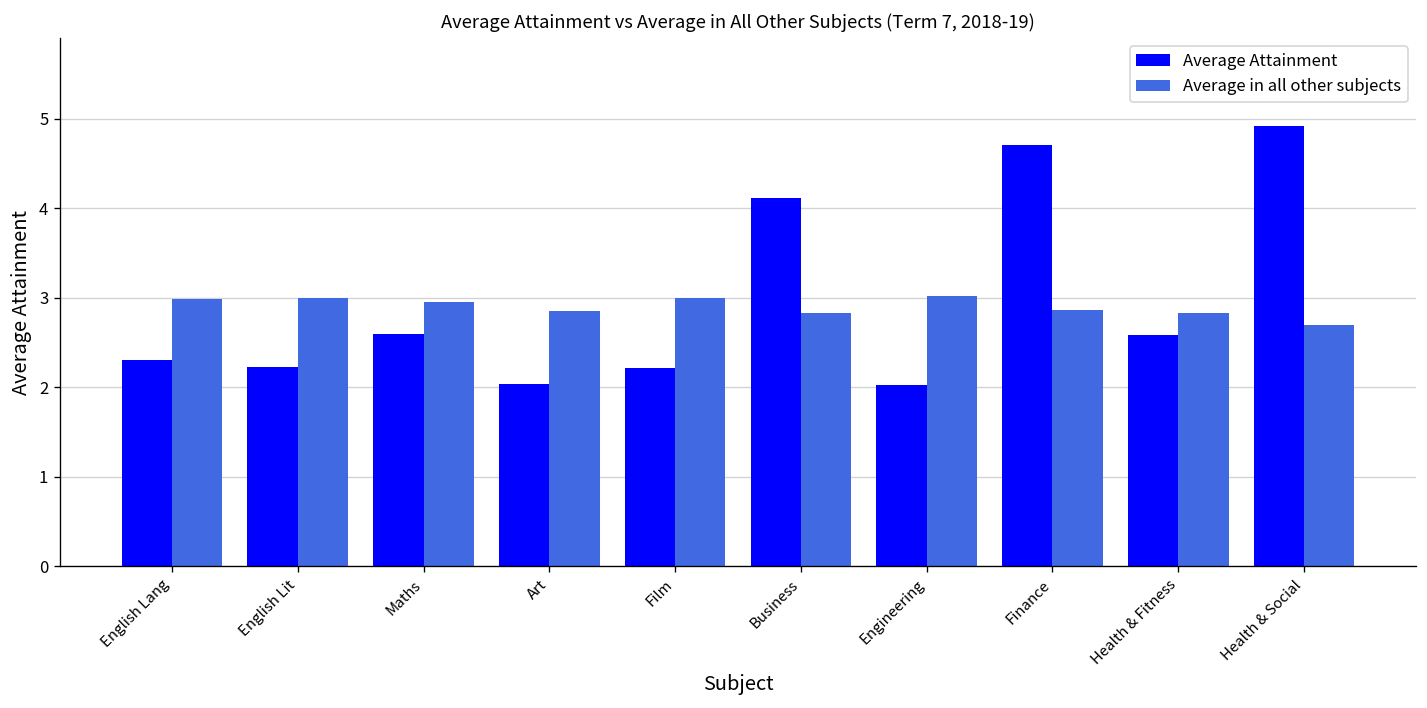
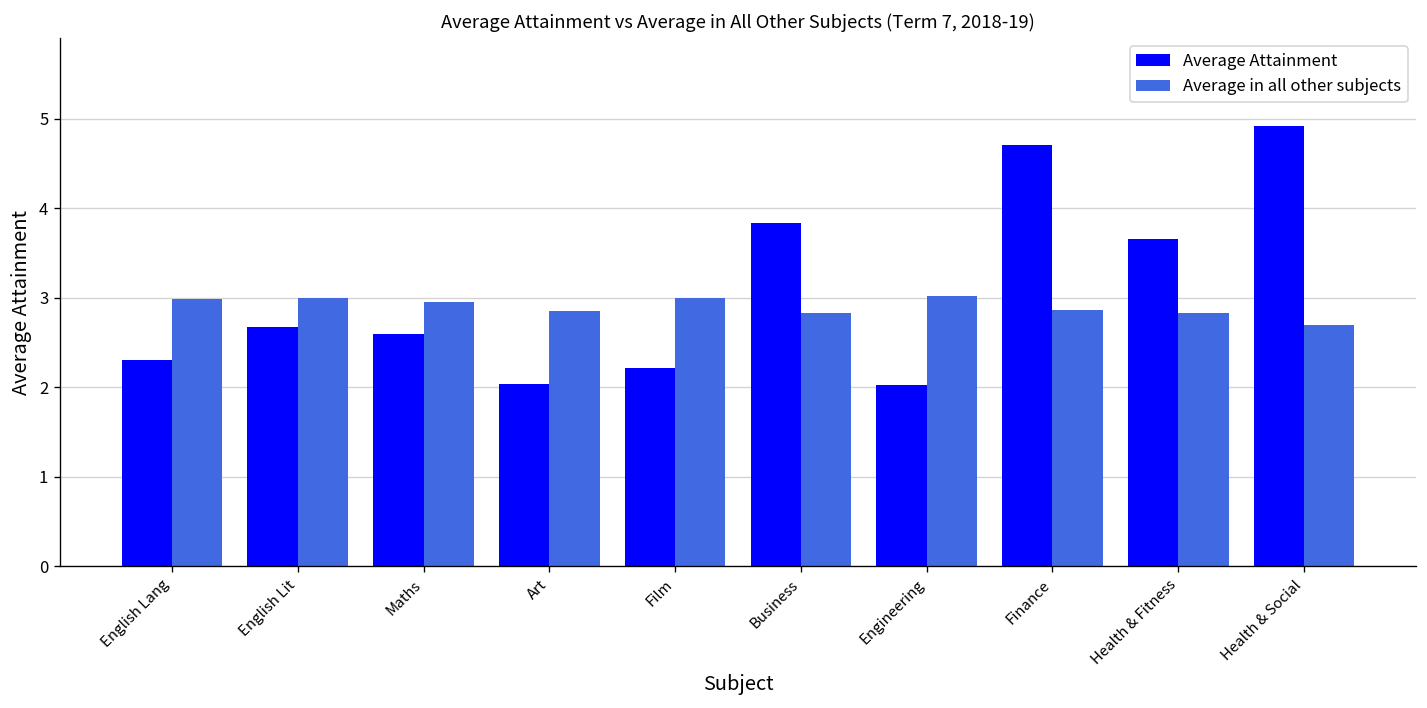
Average Attainment, English Lit: 2.2 -> 2.7
Average Attainment, Business: 4.1 -> 3.8
Average Attainment, Health & Fitness: 2.6 -> 3.7
